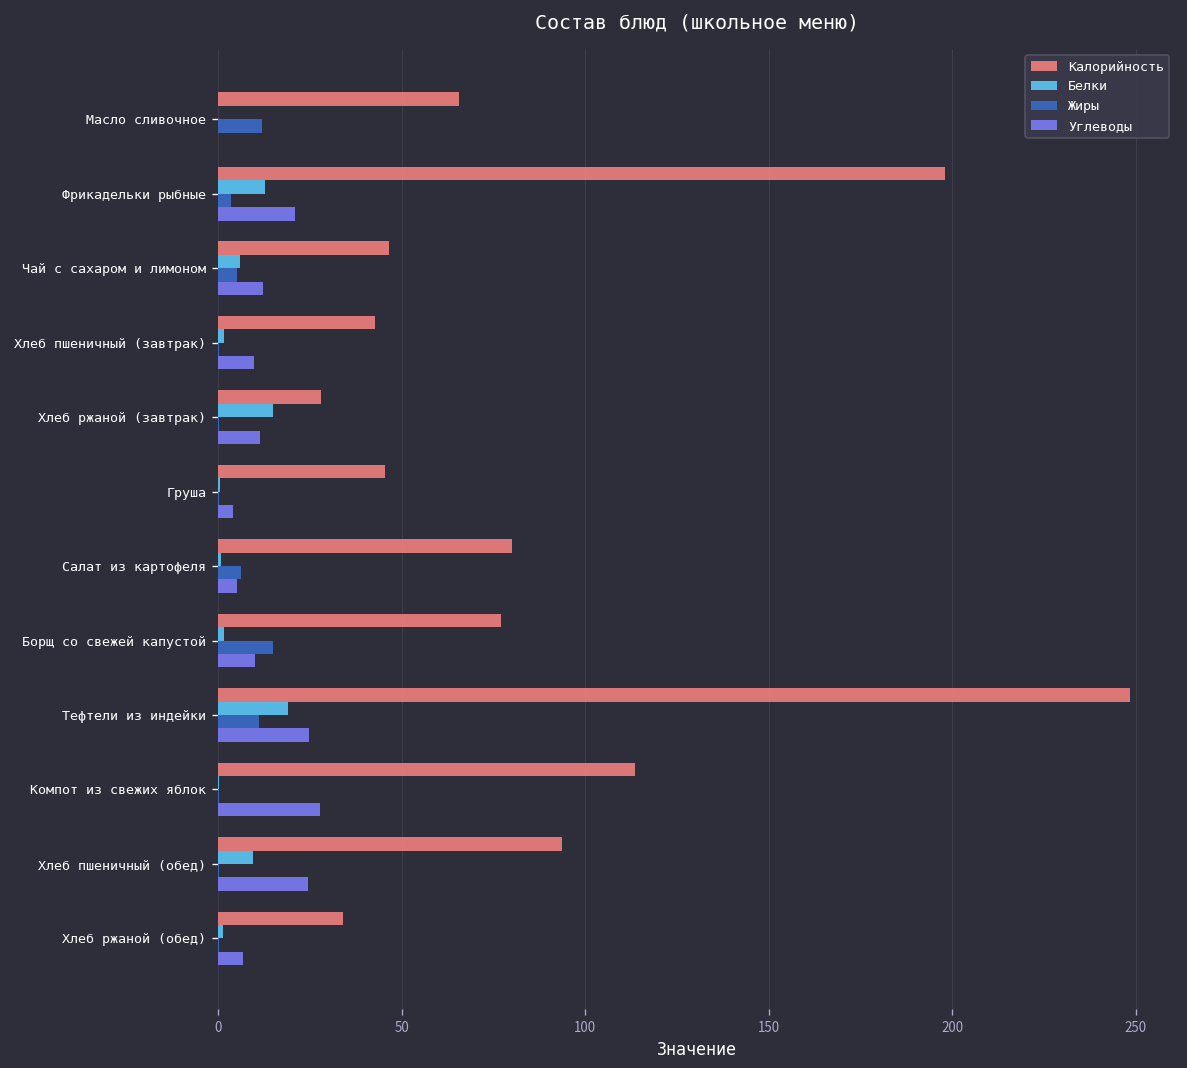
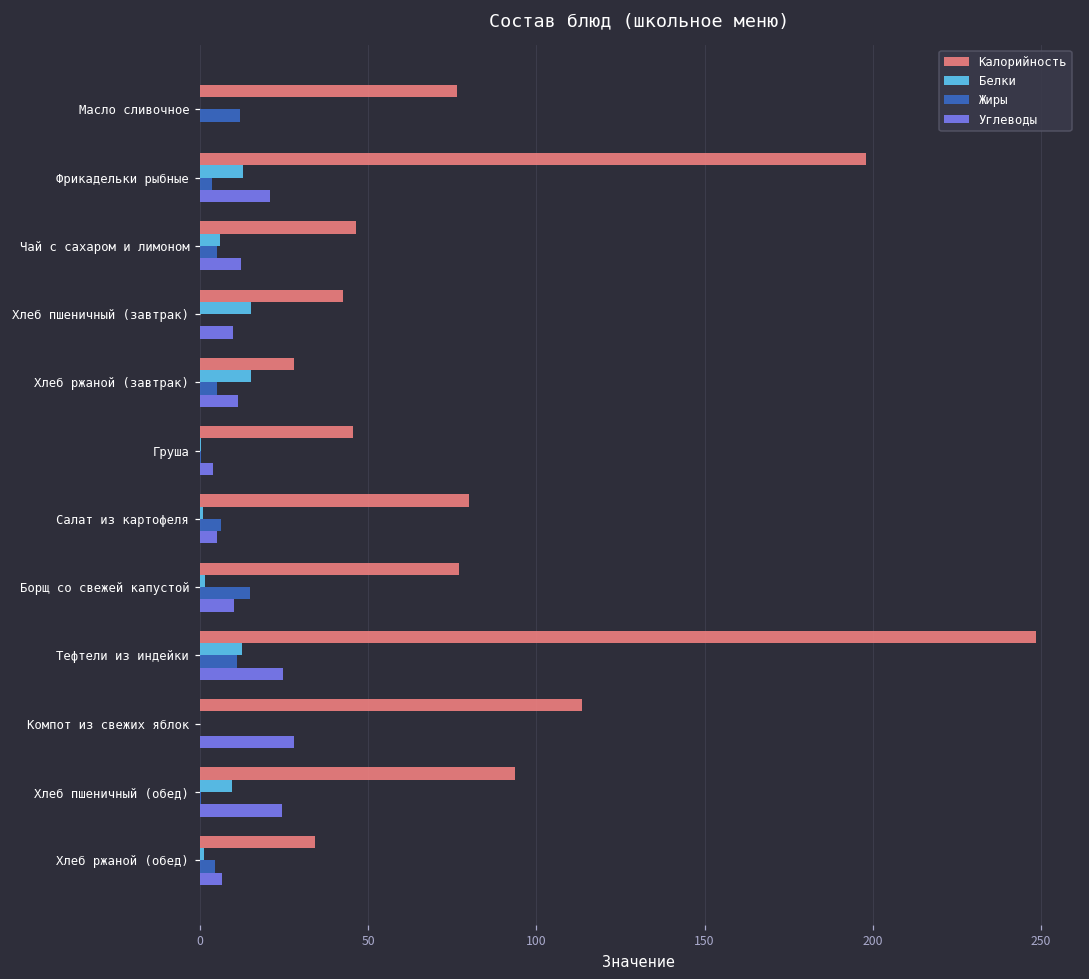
Калорийность, Масло сливочное: 66 -> 76
Белки, Хлеб пшеничный (завтрак): 2 -> 15
Жиры, Хлеб ржаной (завтрак): 0 -> 5
Белки, Тефтели из индейки: 19 -> 13
Жиры, Хлеб ржаной (обед): 0 -> 5
